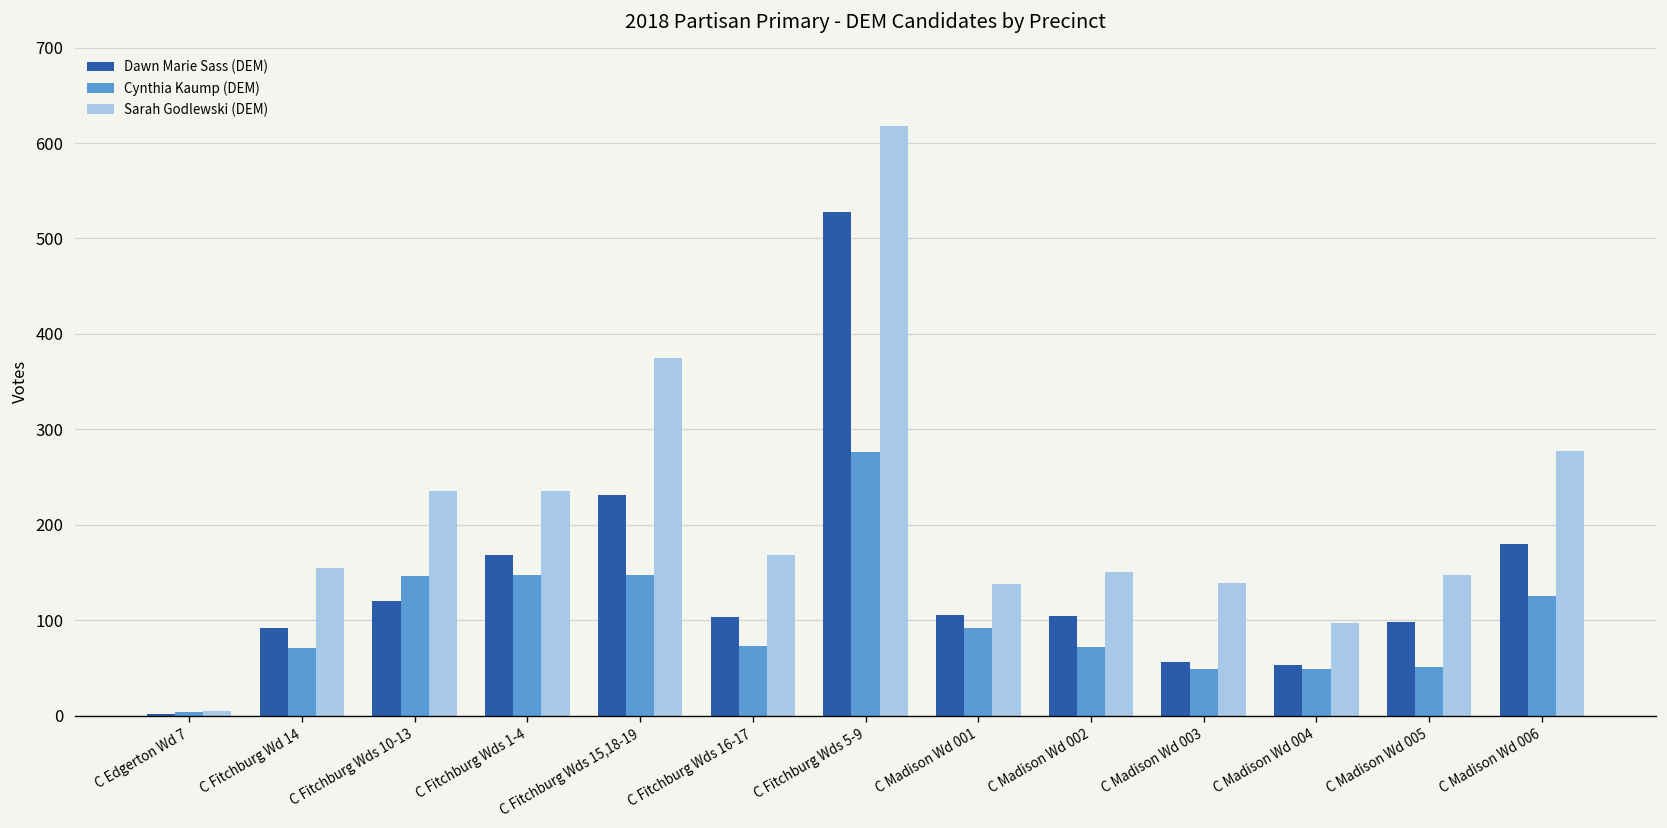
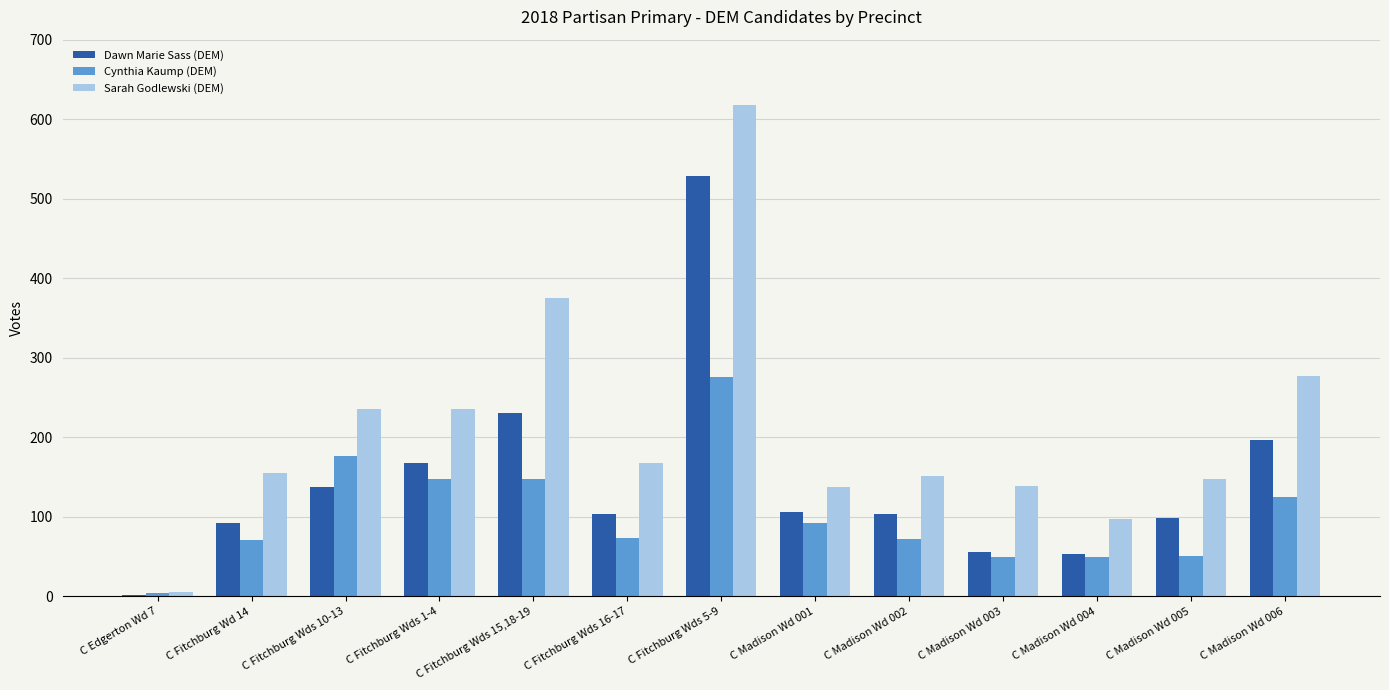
Dawn Marie Sass (DEM), C Fitchburg Wds 10-13: 120 -> 140
Cynthia Kaump (DEM), C Fitchburg Wds 10-13: 150 -> 180
Dawn Marie Sass (DEM), C Madison Wd 006: 180 -> 200
